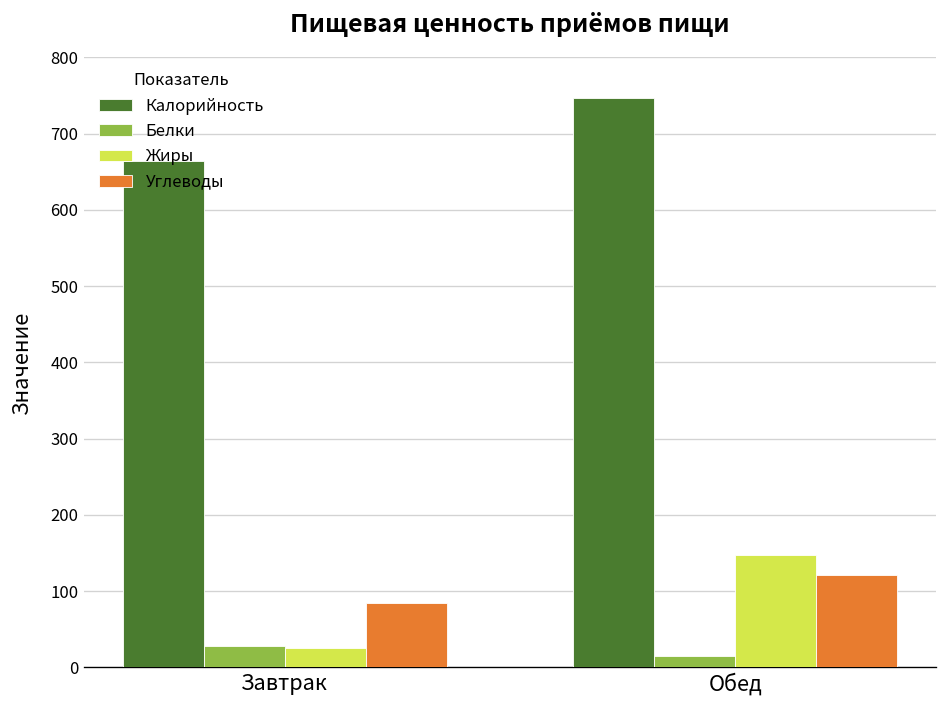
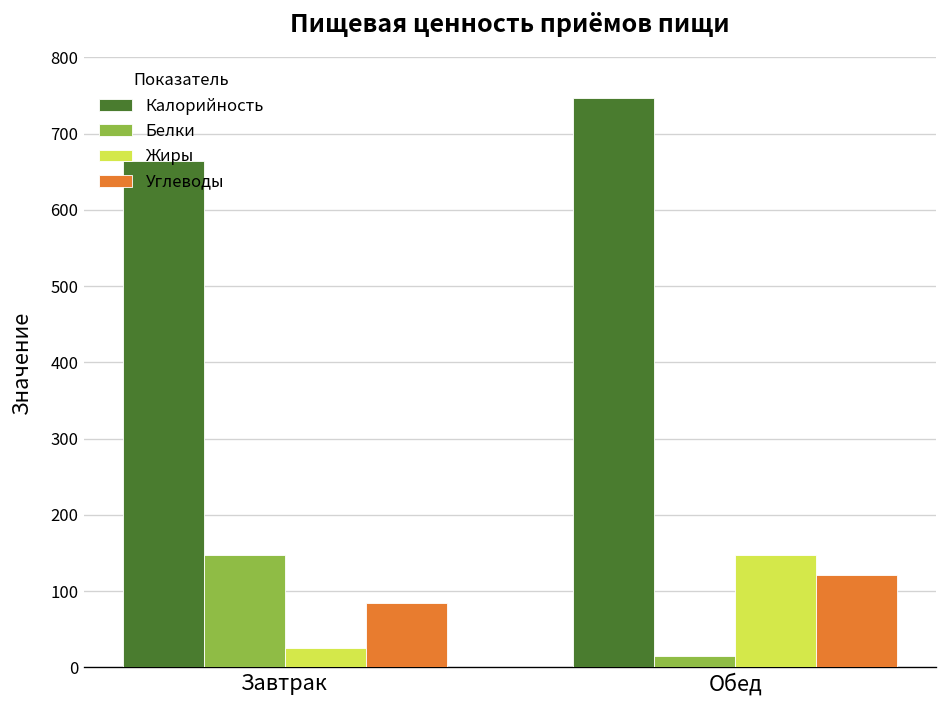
Белки, Завтрак: 30 -> 150
